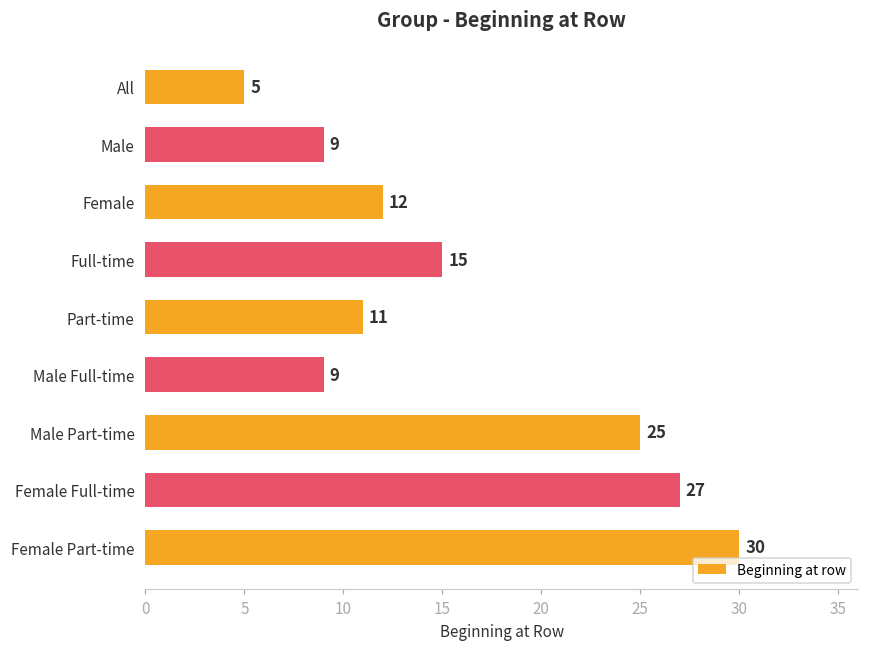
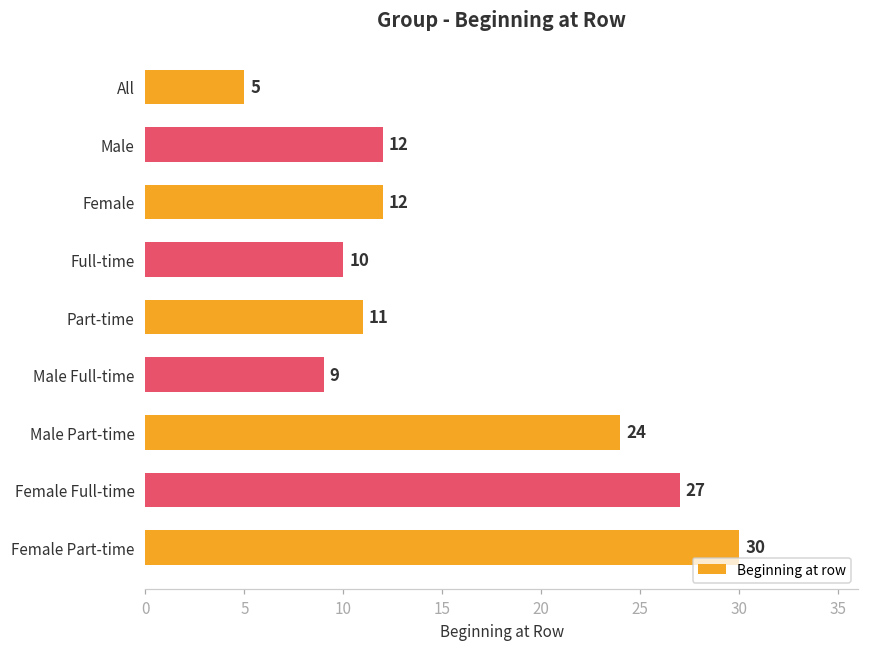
Male: 9 -> 12
Full-time: 15 -> 10
Male Part-time: 25 -> 24
